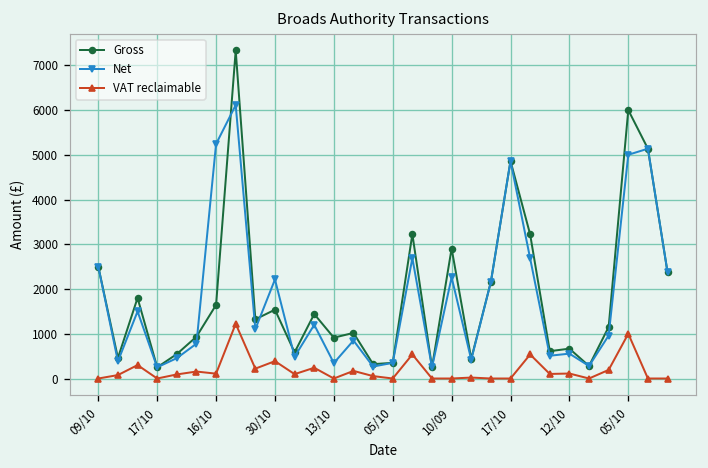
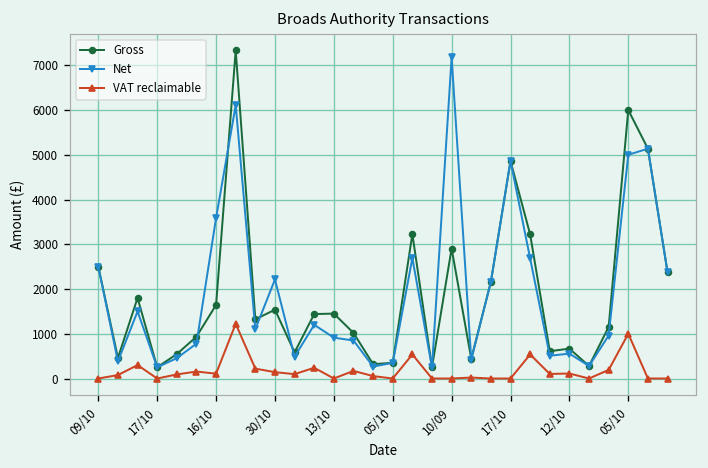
Net, 16/10: 5200 -> 3600
VAT reclaimable, 30/10: 400 -> 100
Gross, 13/10: 900 -> 1500
Net, 13/10: 300 -> 900
Net, 10/09: 2300 -> 7200
